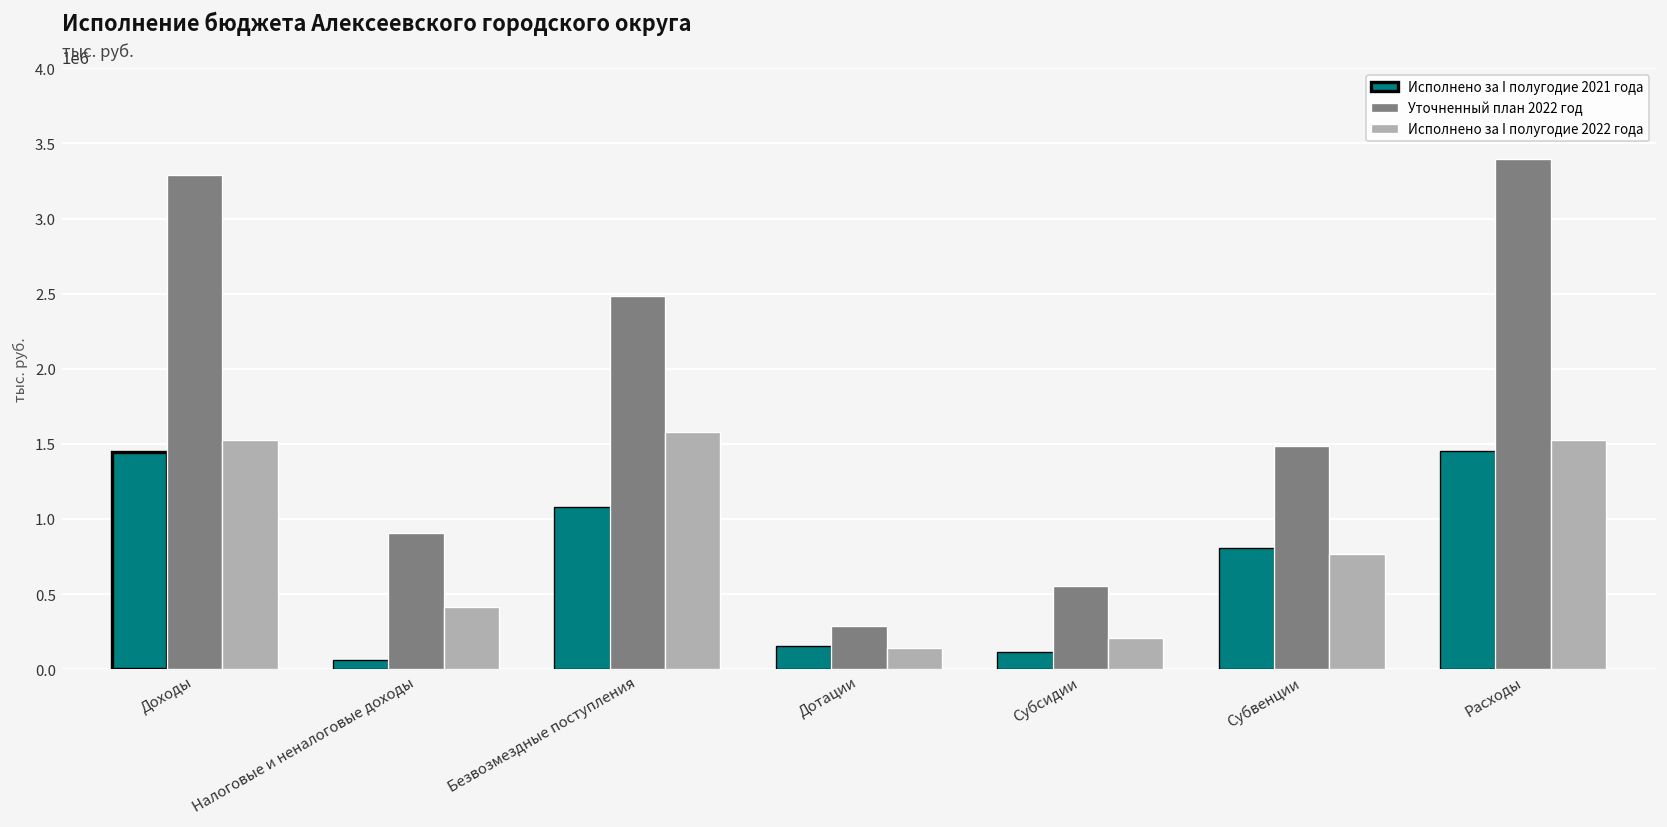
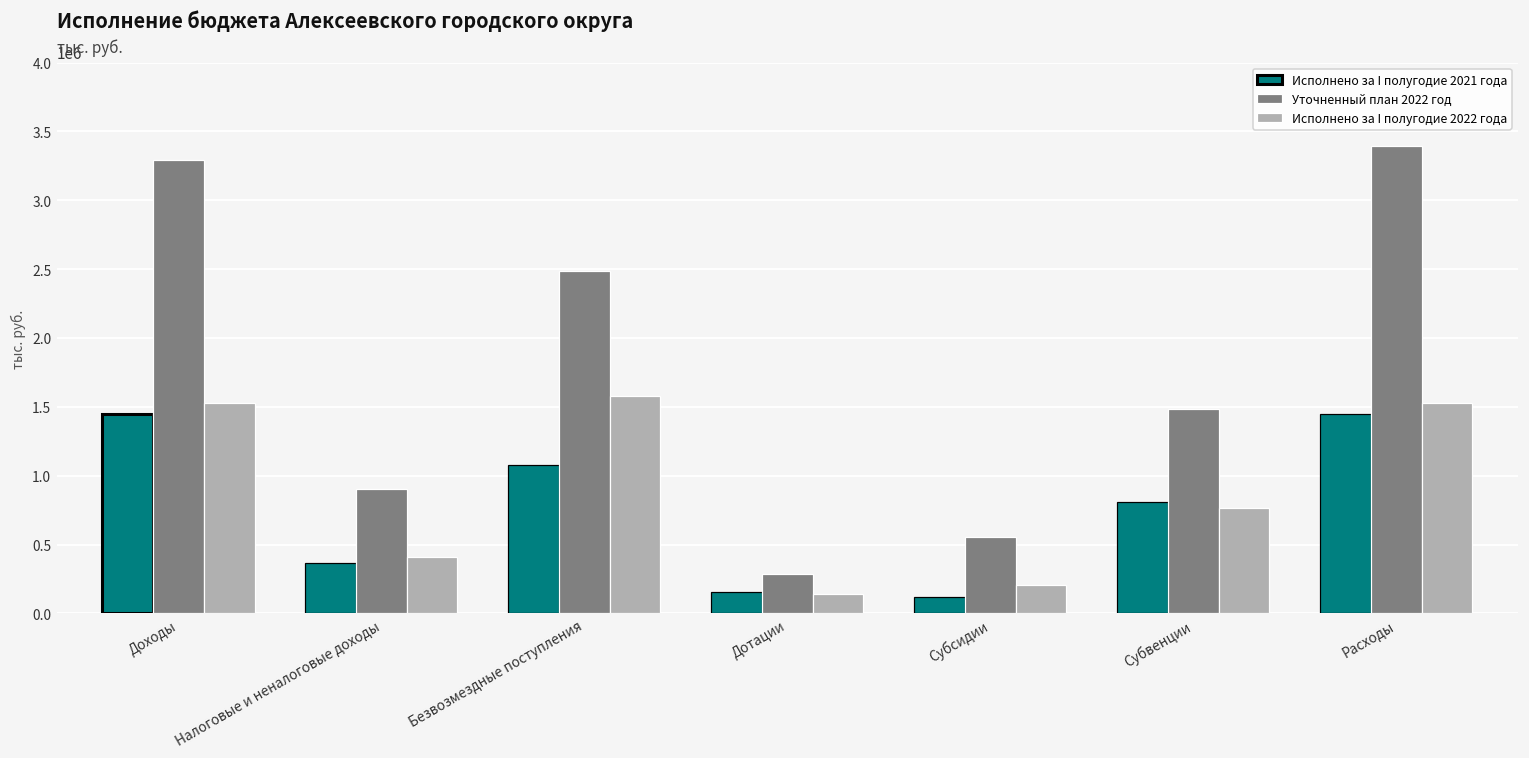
Исполнено за I полугодие 2021 года, Налоговые и неналоговые доходы: 60000 -> 360000
